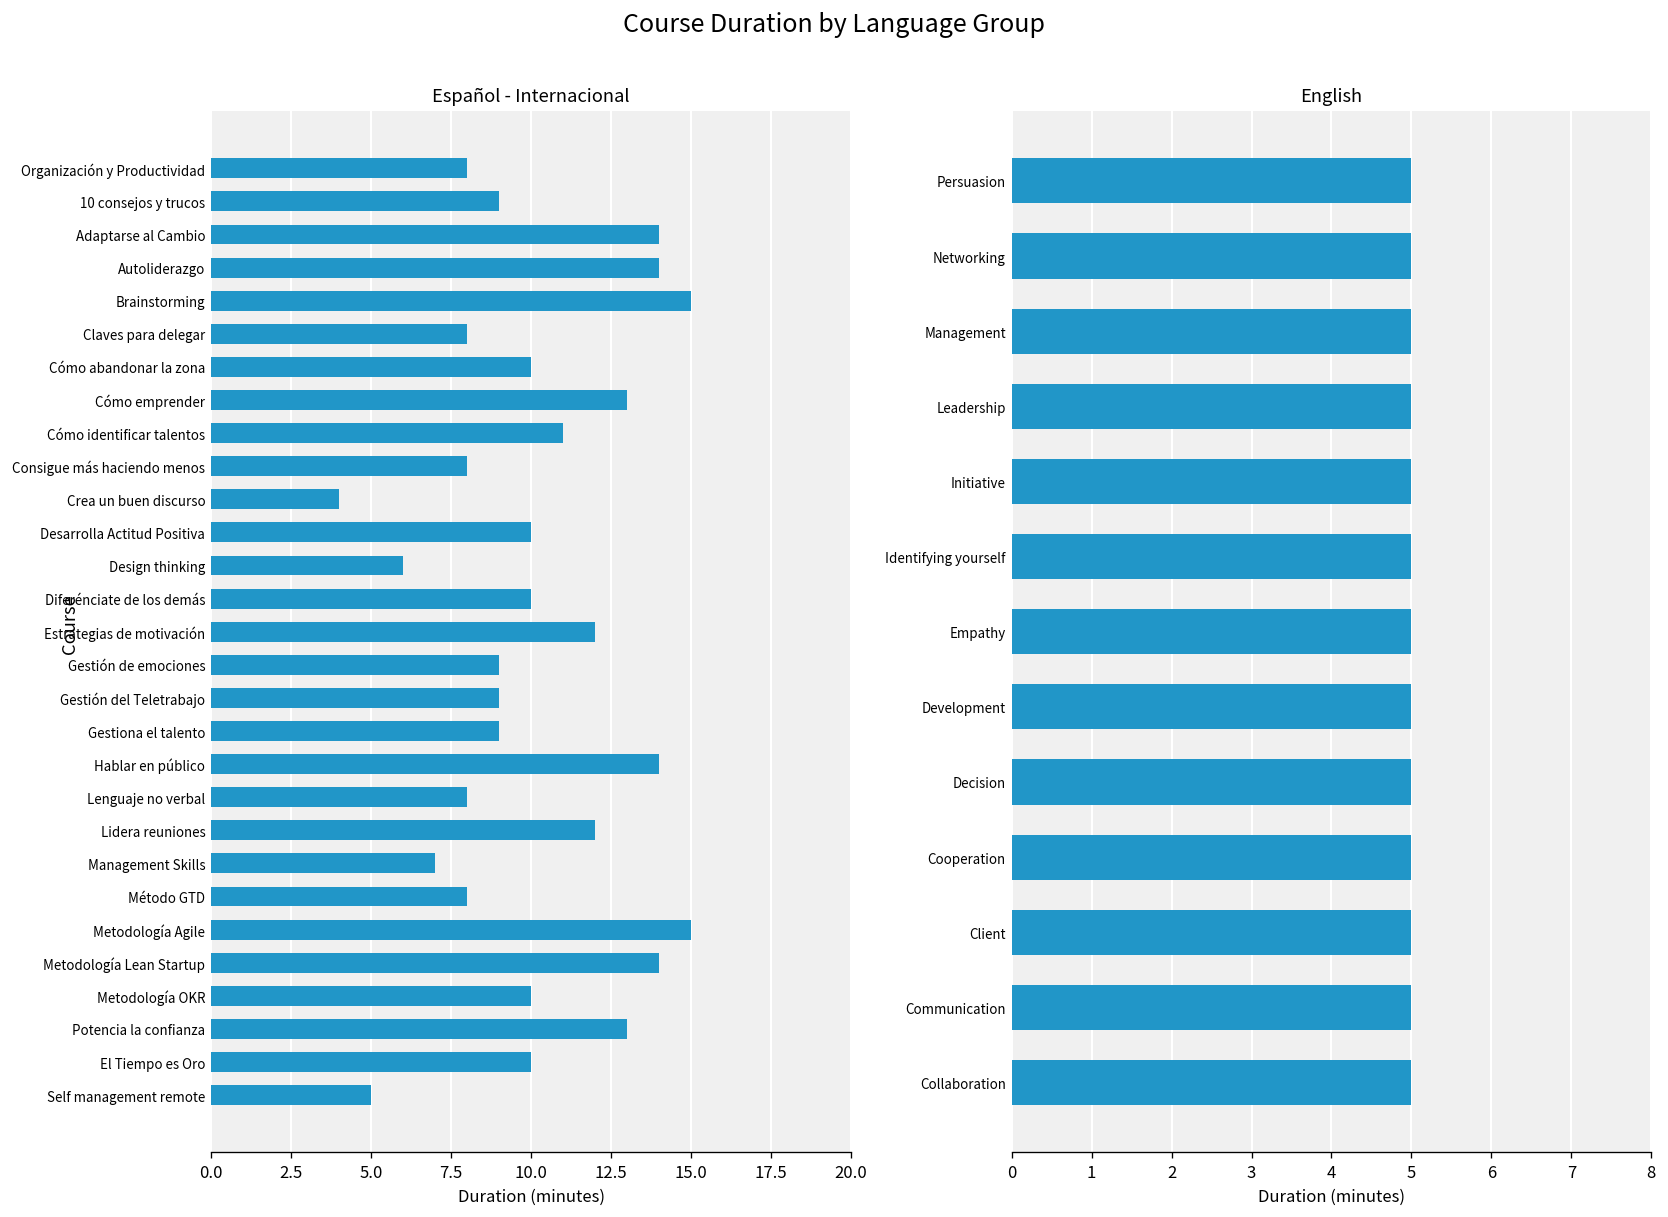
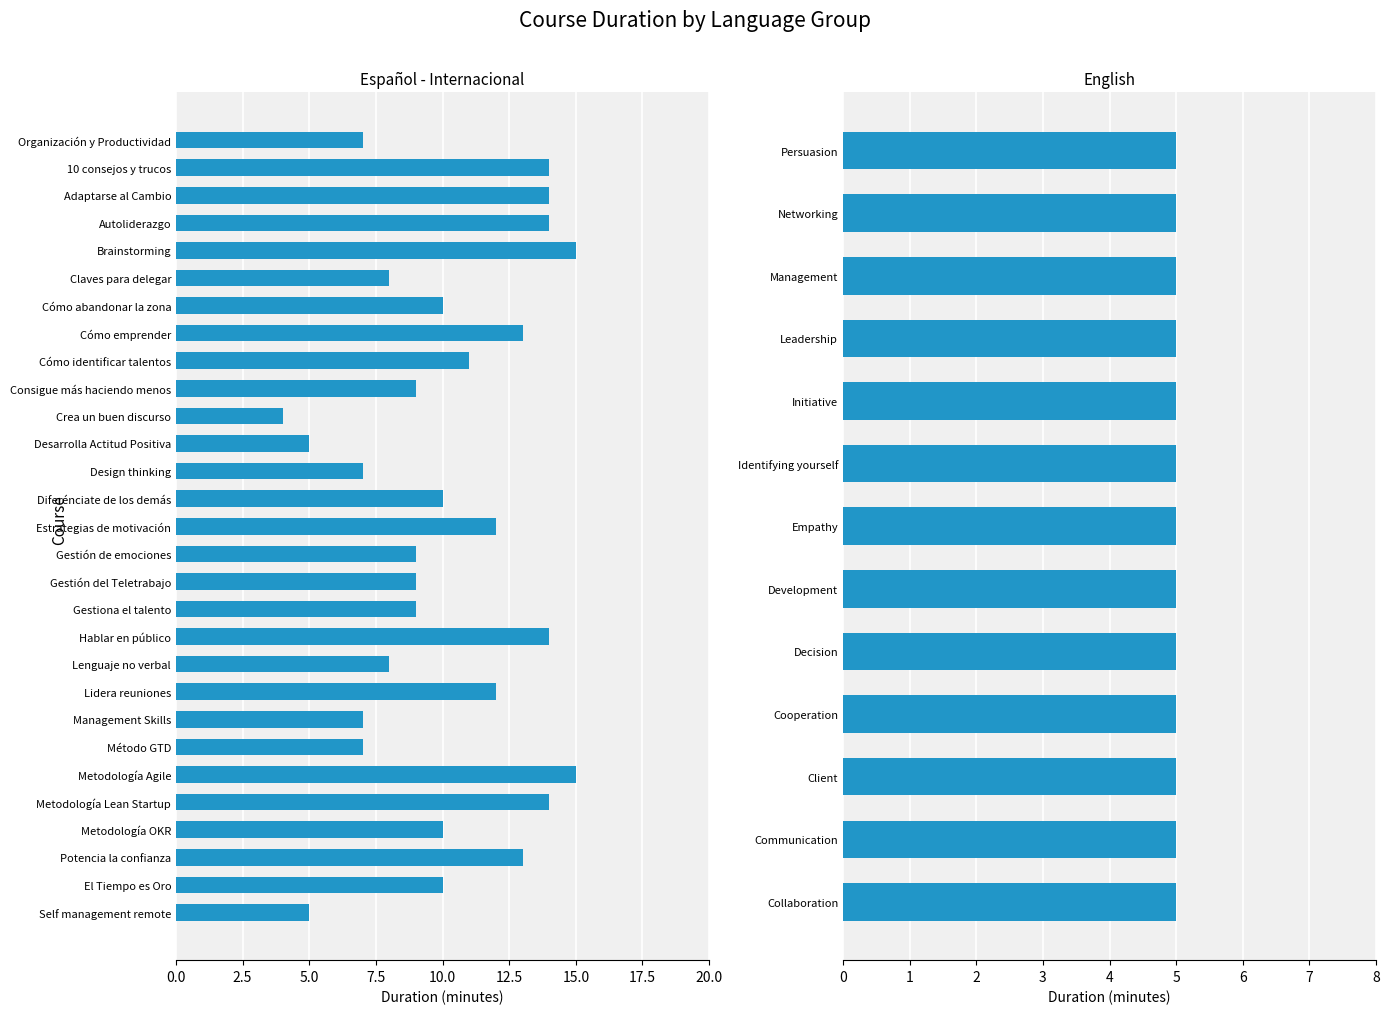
Español - Internacional, Organización y Productividad: 8 -> 7
Español - Internacional, 10 consejos y trucos: 9 -> 14
Español - Internacional, Consigue más haciendo menos: 8 -> 9
Español - Internacional, Desarrolla Actitud Positiva: 10 -> 5
Español - Internacional, Design thinking: 6 -> 7
Español - Internacional, Método GTD: 8 -> 7
